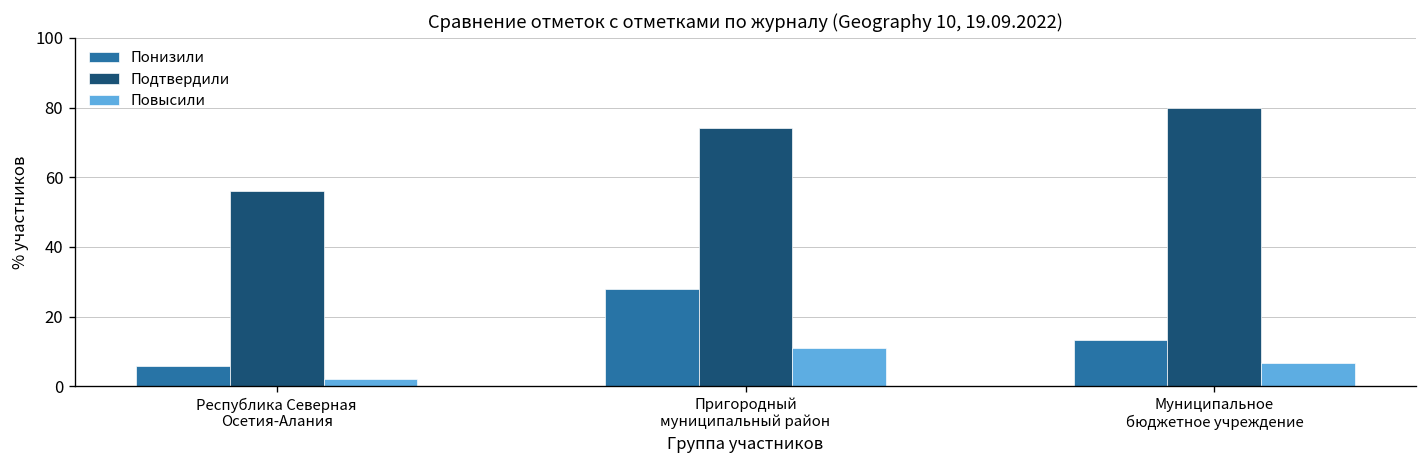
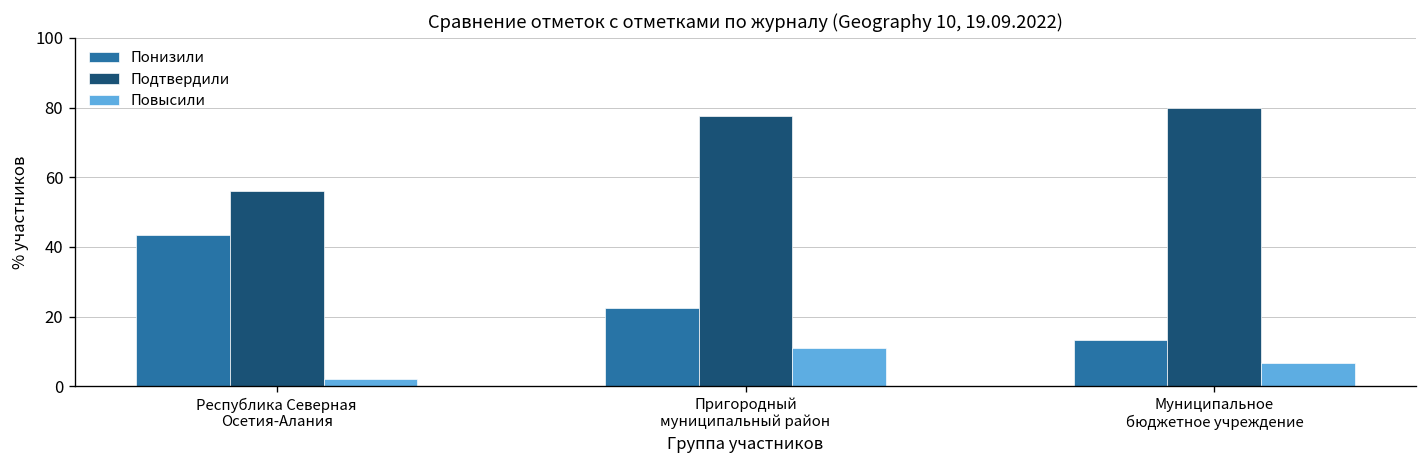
Понизили, Республика Северная Осетия-Алания: 6 -> 43
Понизили, Пригородный муниципальный район: 28 -> 23
Подтвердили, Пригородный муниципальный район: 74 -> 78
